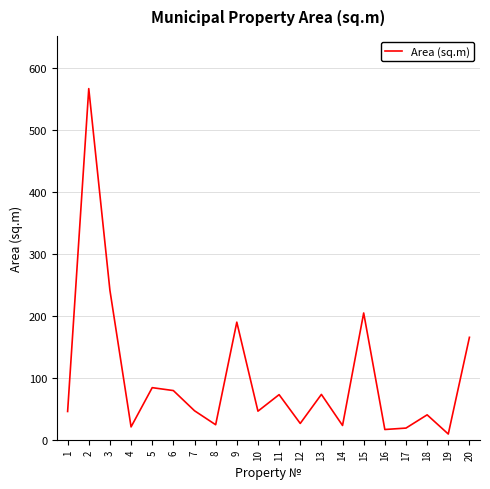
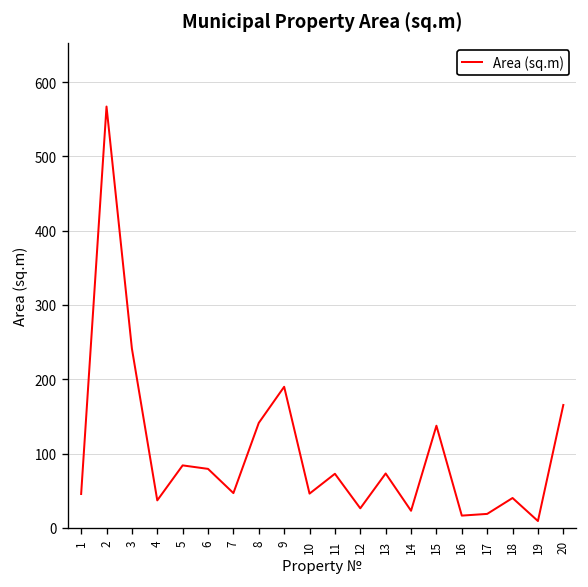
4: 20 -> 40
8: 20 -> 140
15: 200 -> 140
